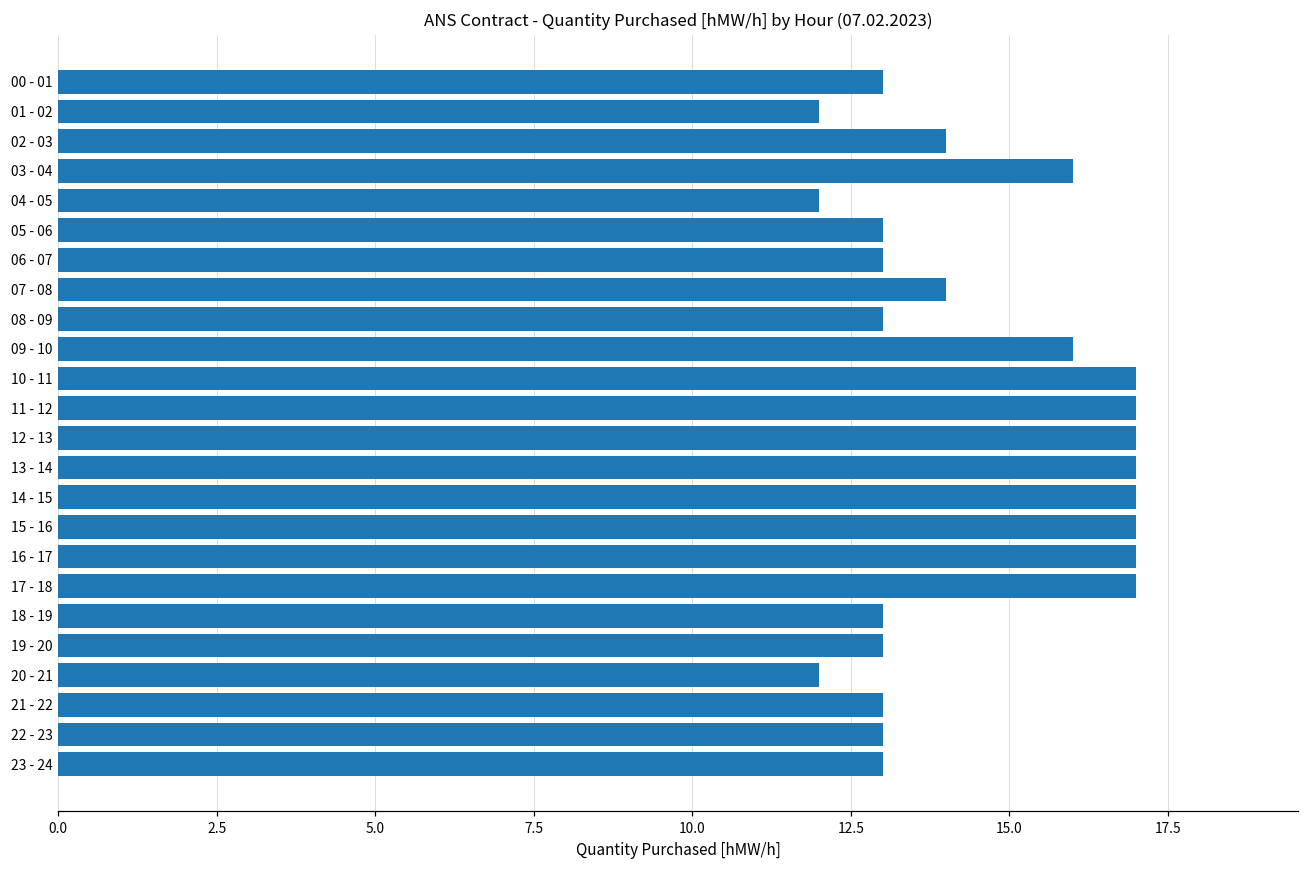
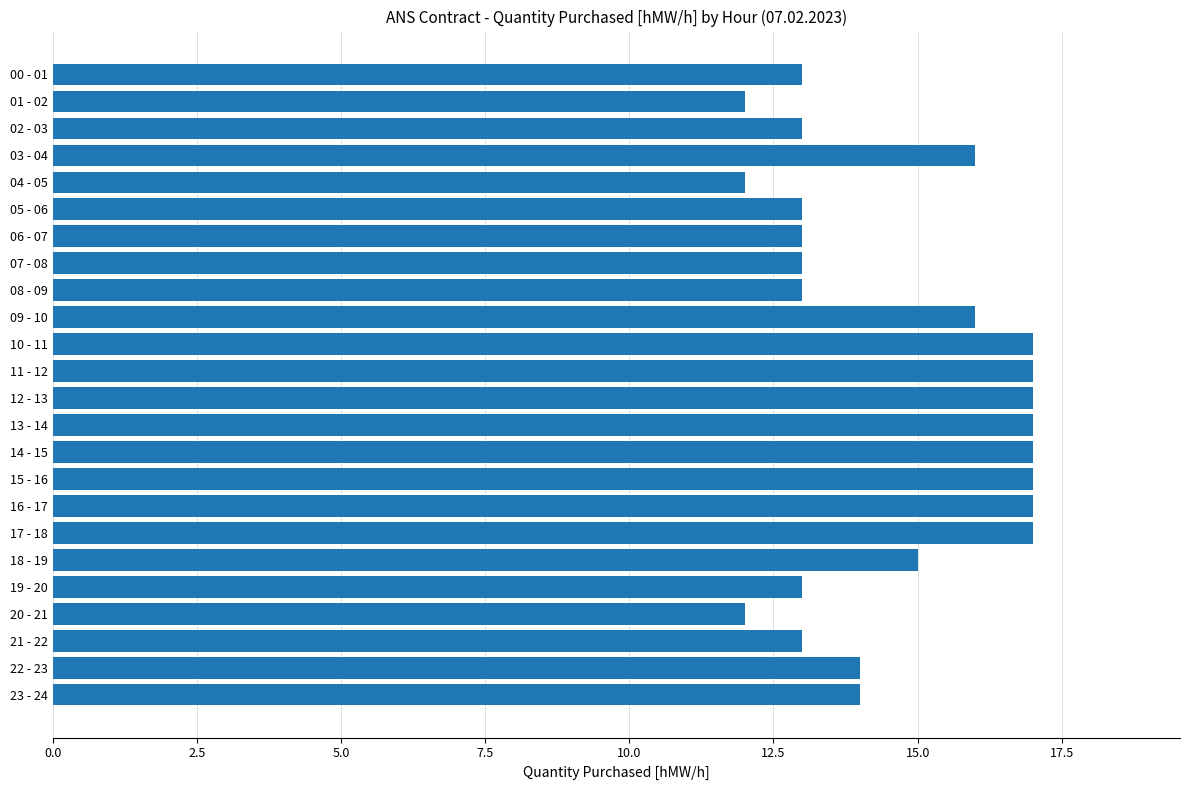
02 - 03: 14 -> 13
07 - 08: 14 -> 13
18 - 19: 13 -> 15
22 - 23: 13 -> 14
23 - 24: 13 -> 14
